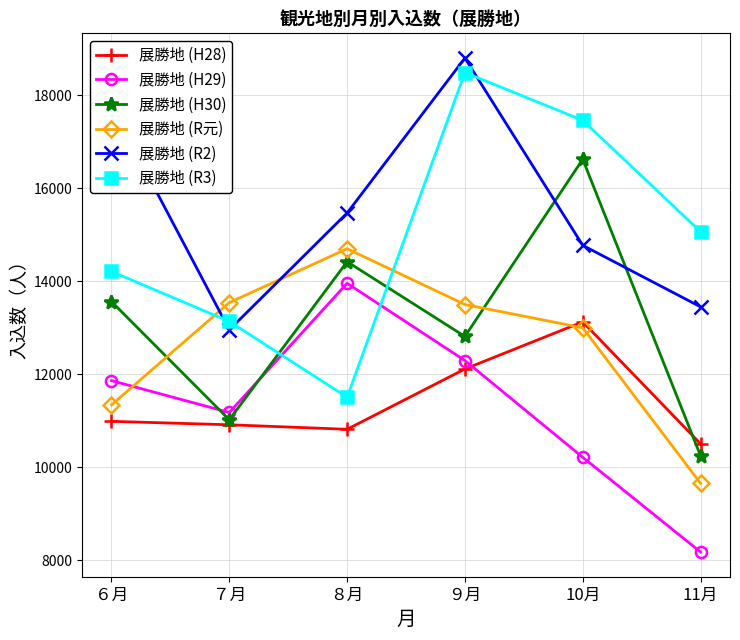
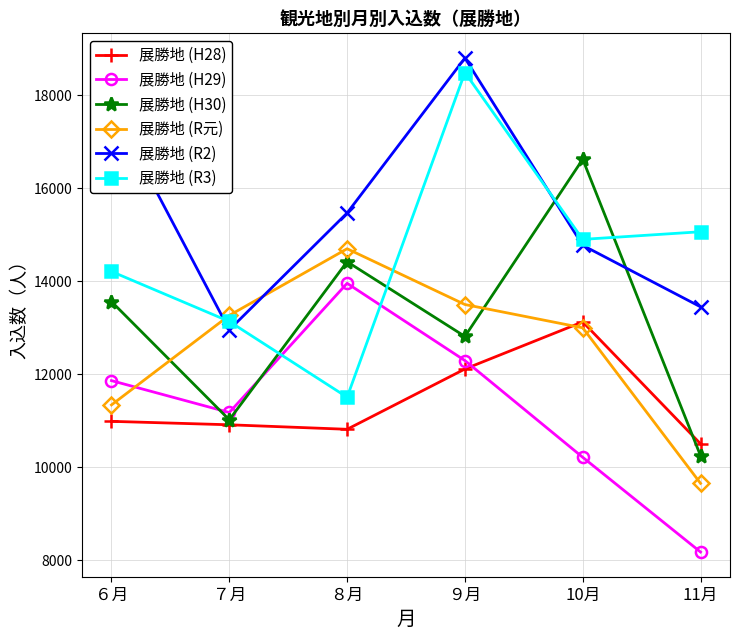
展勝地 (R元), ７月: 13500 -> 13300
展勝地 (R3), 10月: 17500 -> 14900
